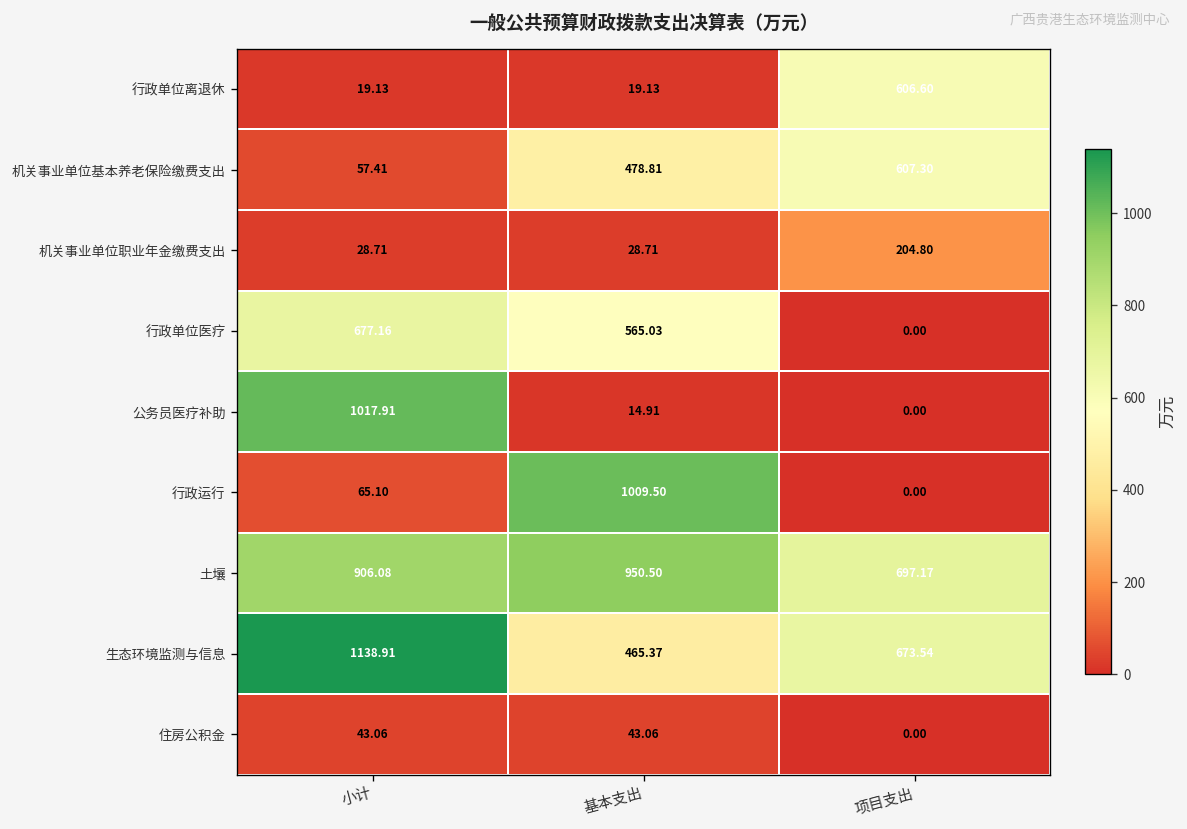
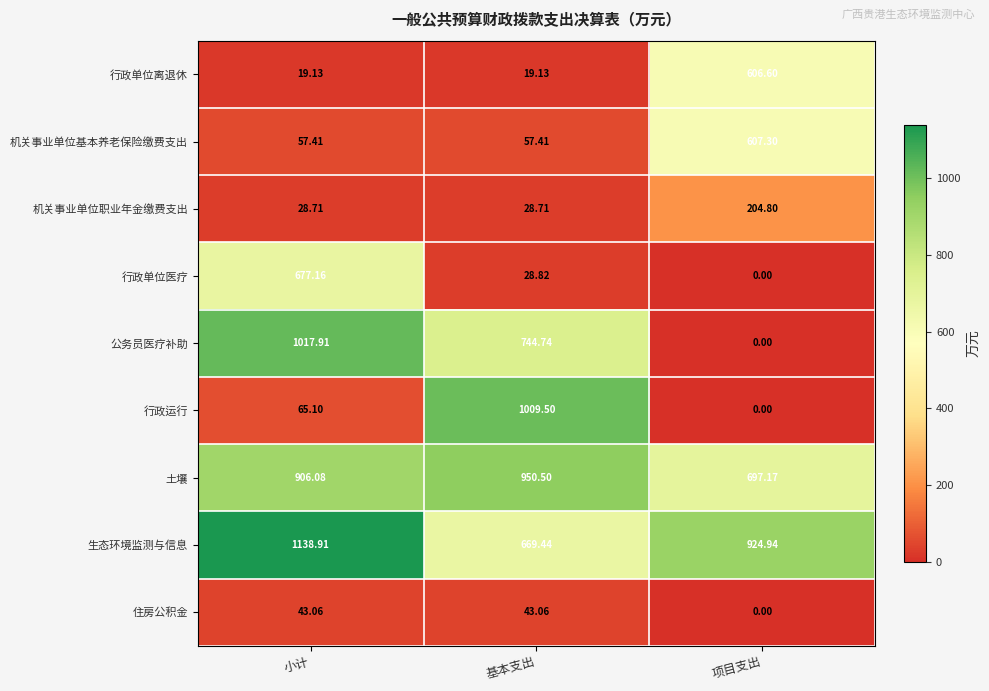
机关事业单位基本养老保险缴费支出, 基本支出: 478.81 -> 57.41
行政单位医疗, 基本支出: 565.03 -> 28.82
公务员医疗补助, 基本支出: 14.91 -> 744.74
生态环境监测与信息, 基本支出: 465.37 -> 669.44
生态环境监测与信息, 项目支出: 673.54 -> 924.94
